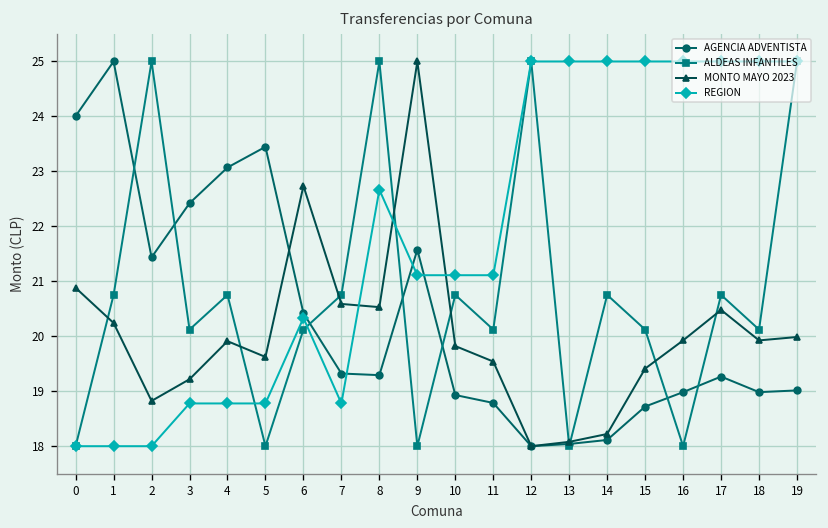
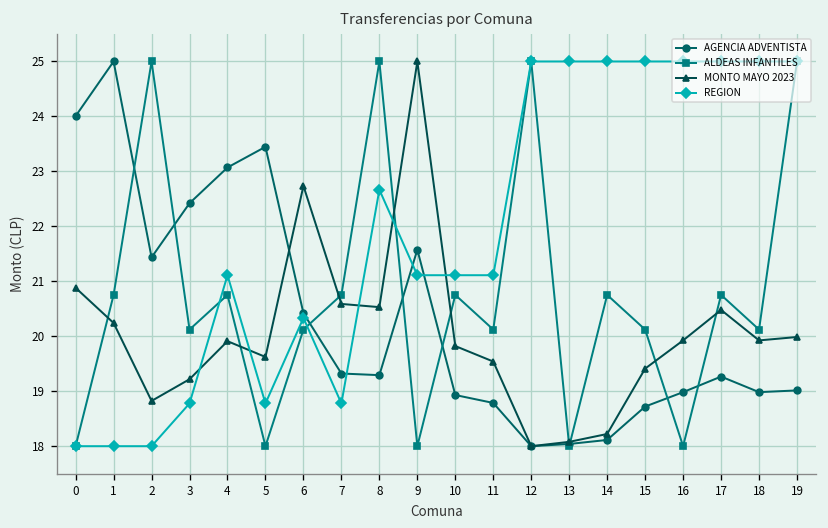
REGION, 4: 18.8 -> 21.1
